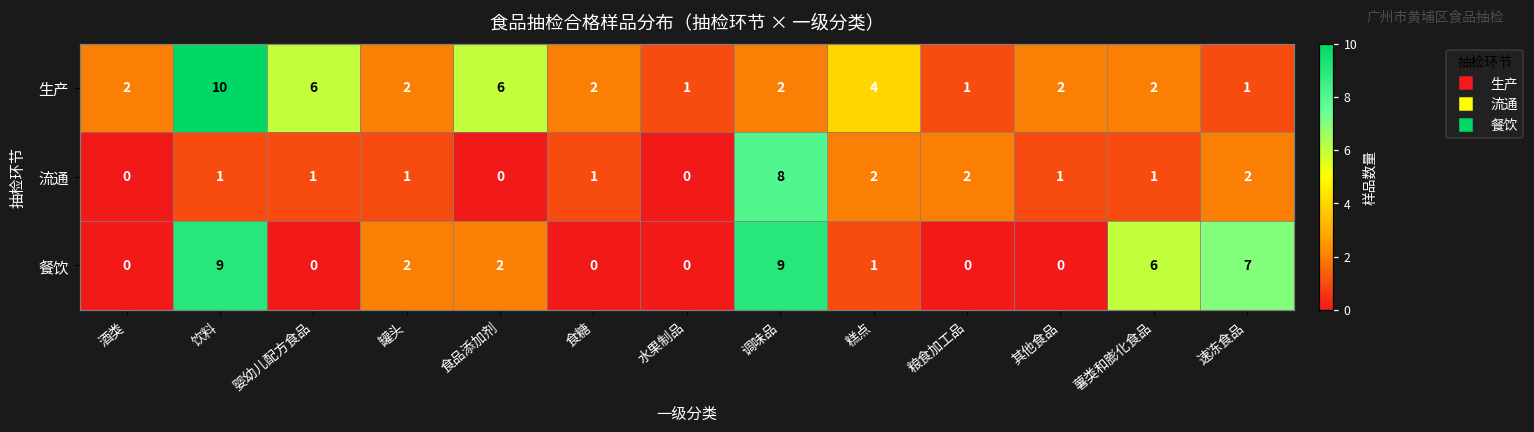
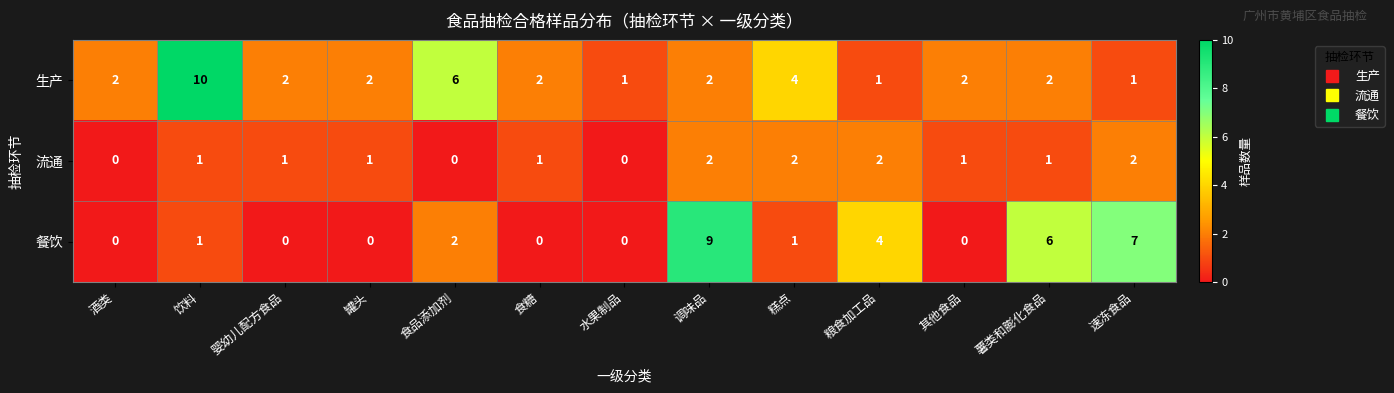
生产, 婴幼儿配方食品: 6 -> 2
流通, 调味品: 8 -> 2
餐饮, 饮料: 9 -> 1
餐饮, 罐头: 2 -> 0
餐饮, 粮食加工品: 0 -> 4
